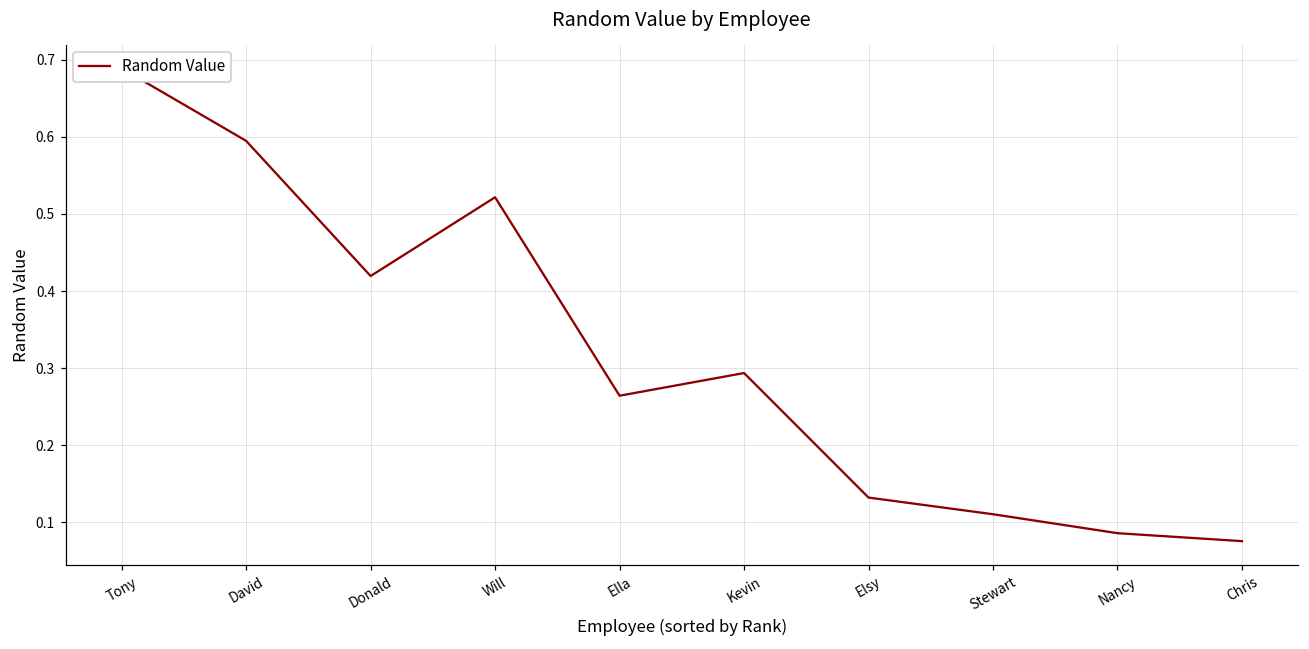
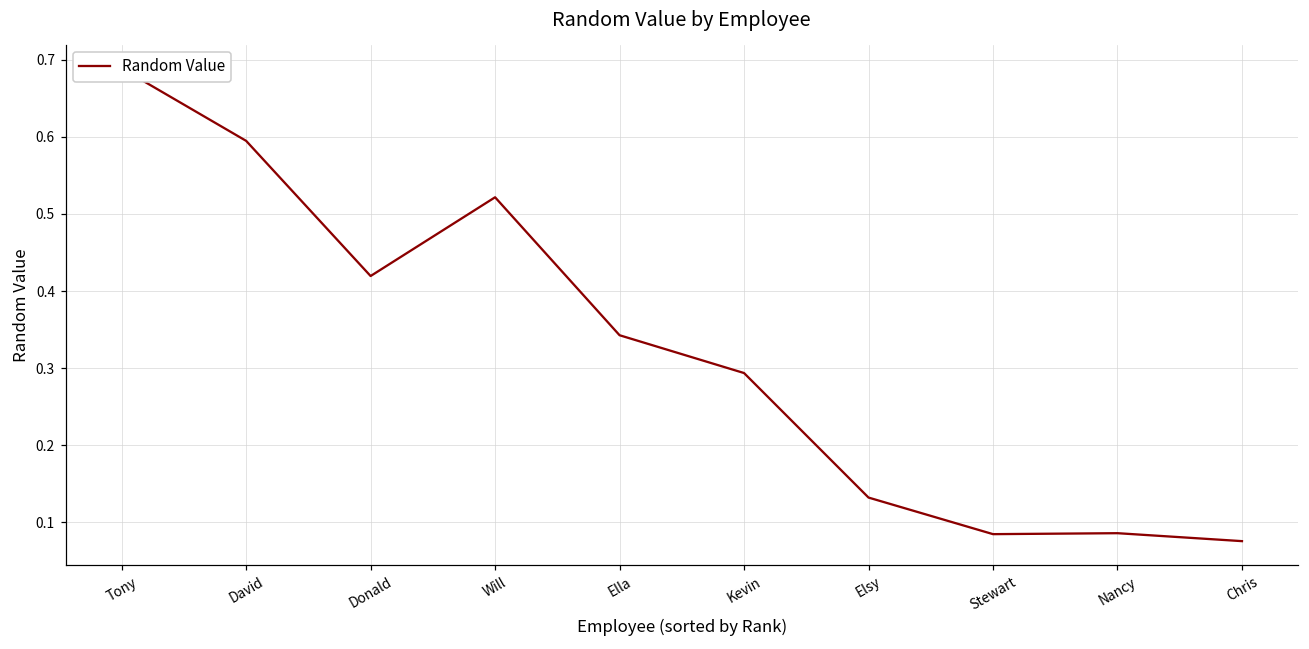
Ella: 0.26 -> 0.34
Stewart: 0.11 -> 0.08
